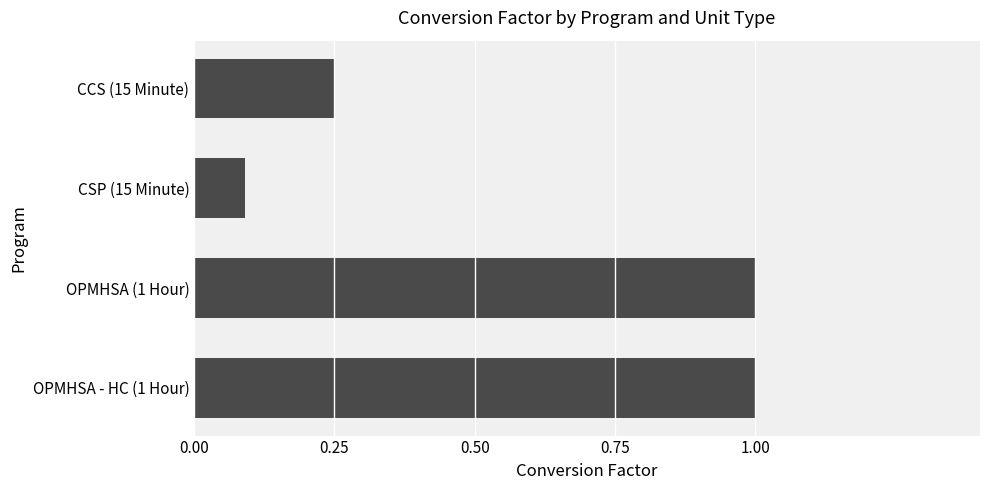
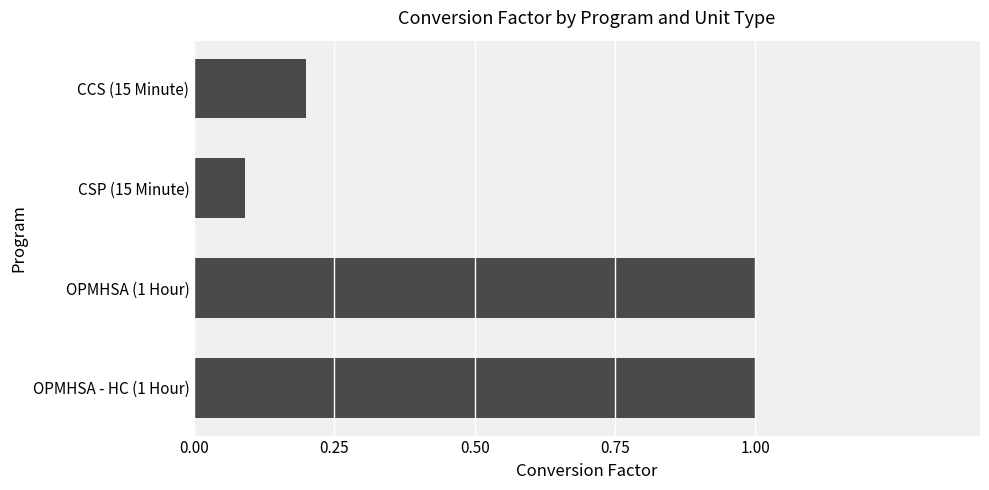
CCS (15 Minute): 0.25 -> 0.20
